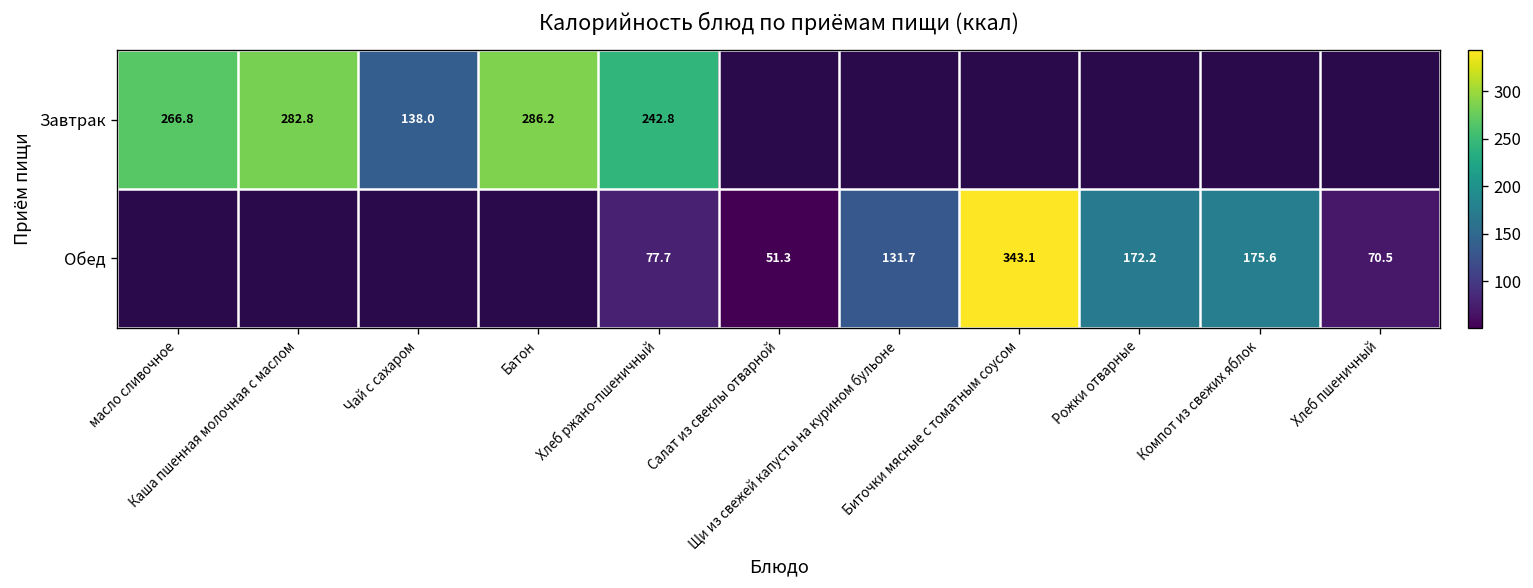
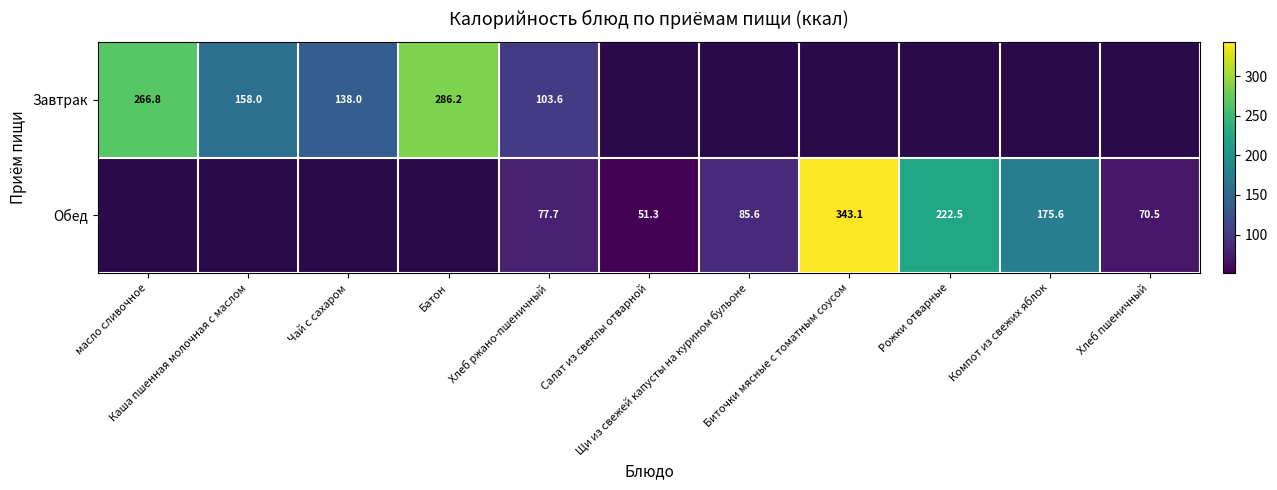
Завтрак, Каша пшенная молочная с маслом: 282.8 -> 158.0
Завтрак, Хлеб ржано-пшеничный: 242.8 -> 103.6
Обед, Щи из свежей капусты на курином бульоне: 131.7 -> 85.6
Обед, Рожки отварные: 172.2 -> 222.5
